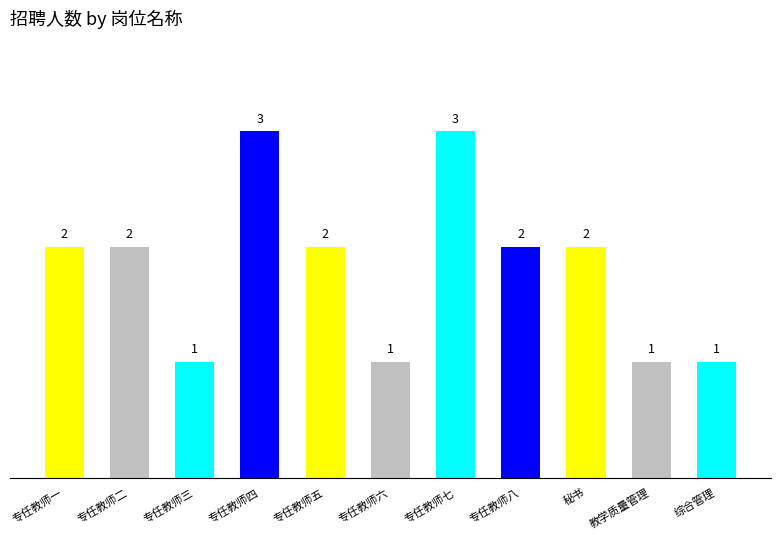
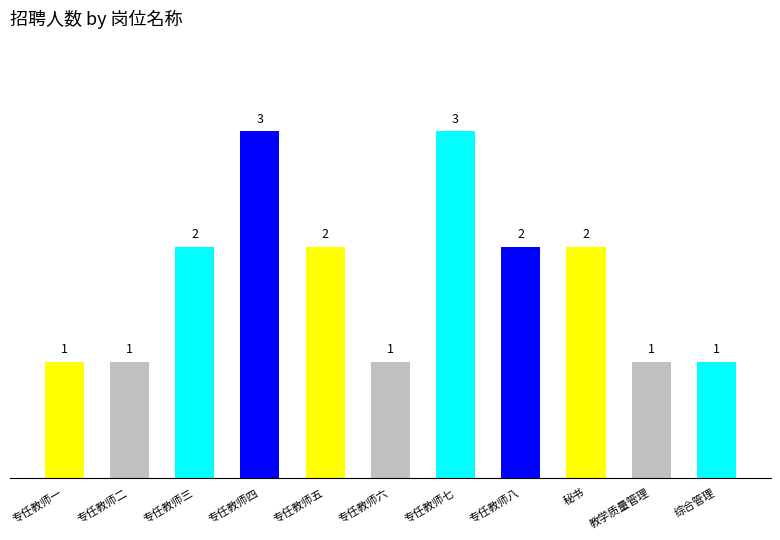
专任教师一: 2 -> 1
专任教师二: 2 -> 1
专任教师三: 1 -> 2
